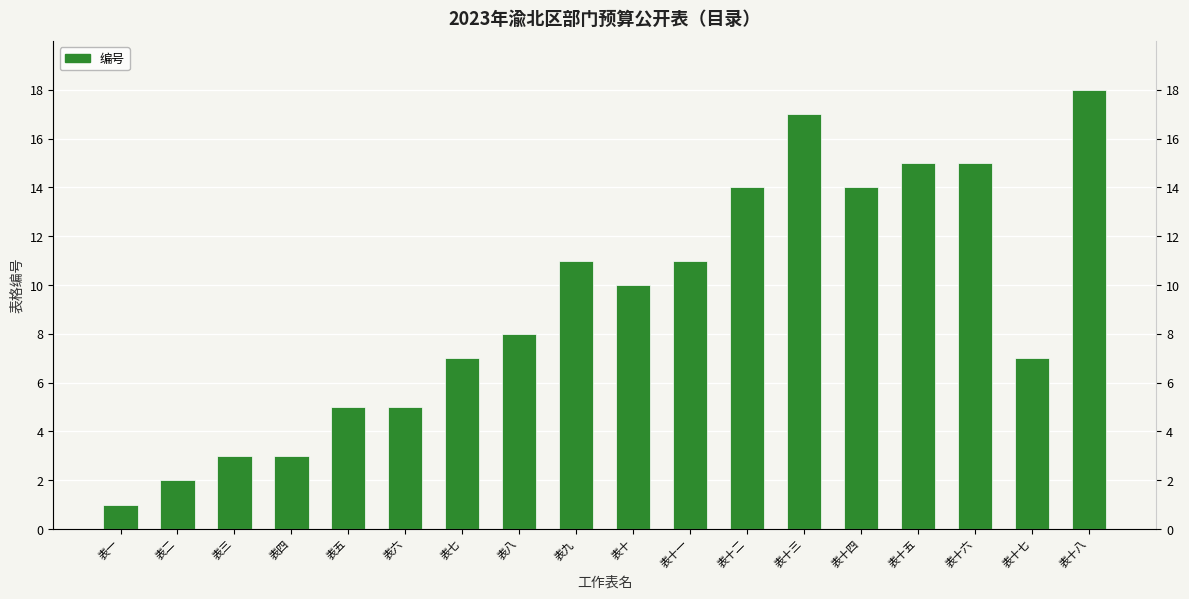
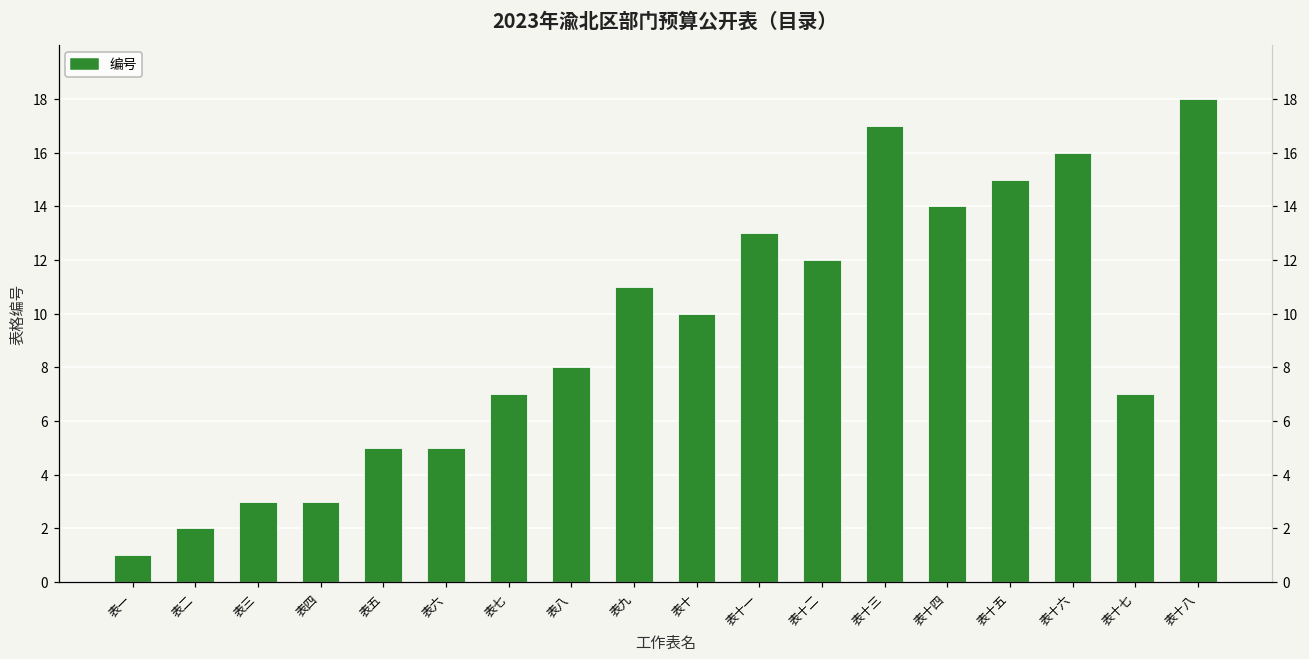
表十一: 11 -> 13
表十二: 14 -> 12
表十六: 15 -> 16
